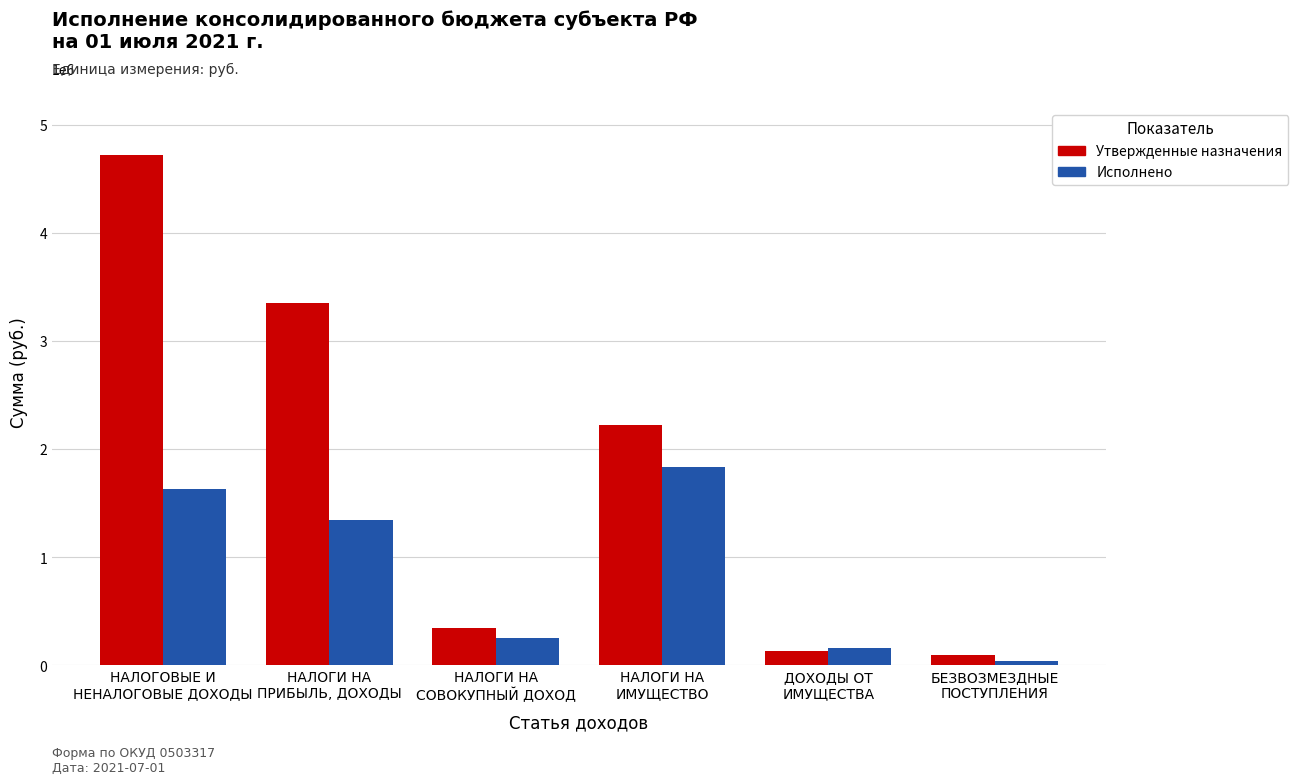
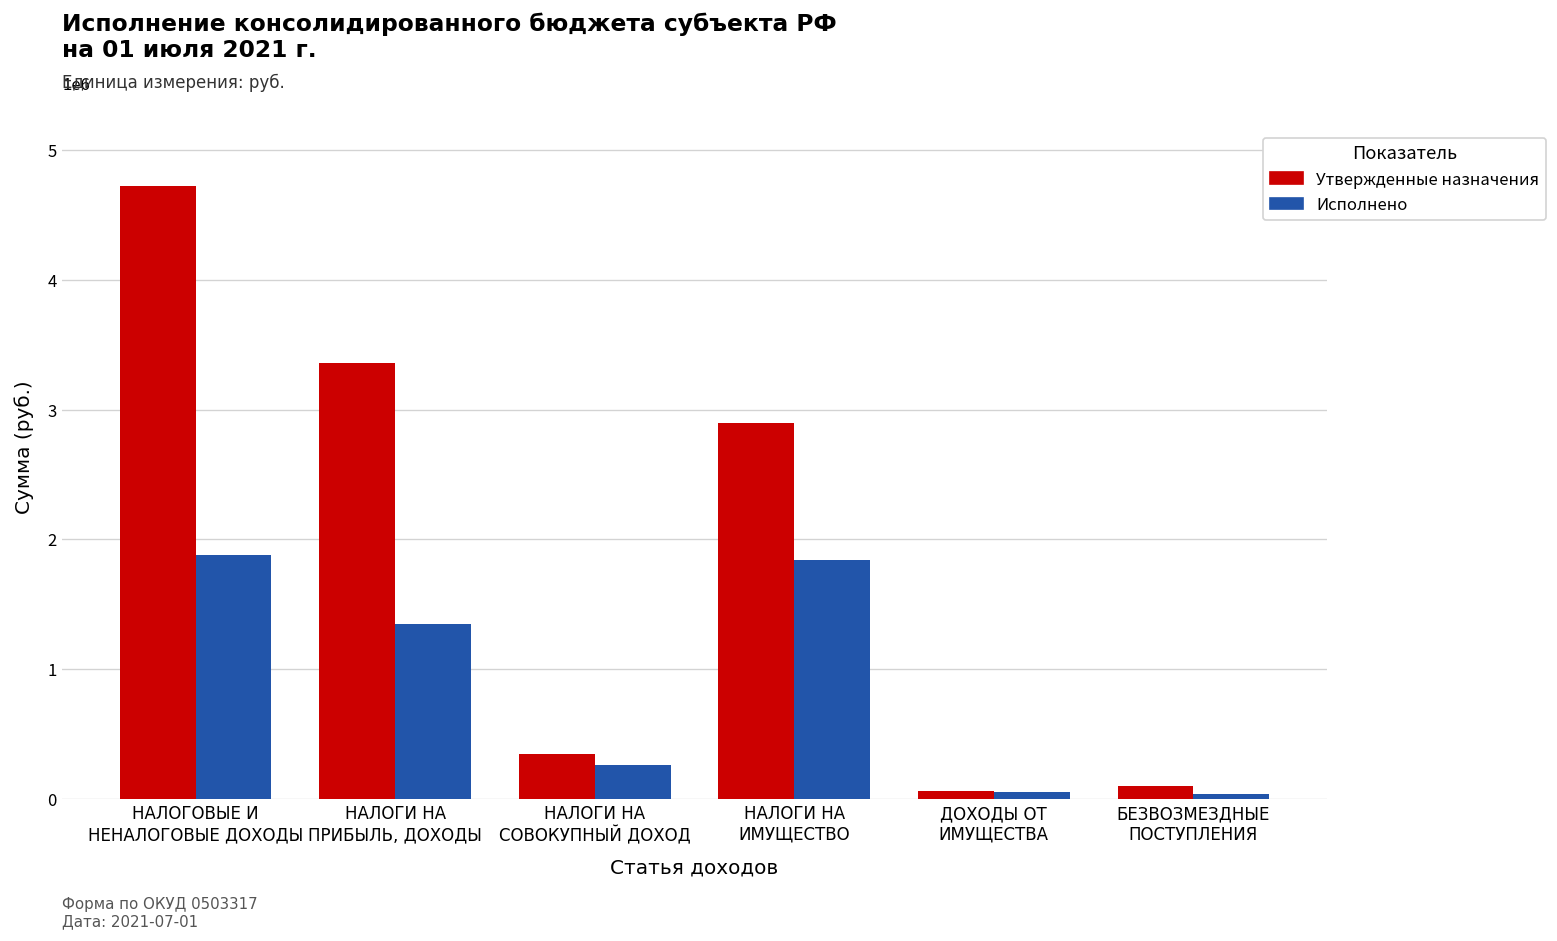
Исполнено, НАЛОГОВЫЕ И НЕНАЛОГОВЫЕ ДОХОДЫ: 1630000 -> 1880000
Утвержденные назначения, НАЛОГИ НА ИМУЩЕСТВО: 2220000 -> 2900000
Утвержденные назначения, ДОХОДЫ ОТ ИМУЩЕСТВА: 130000 -> 60000
Исполнено, ДОХОДЫ ОТ ИМУЩЕСТВА: 160000 -> 50000
